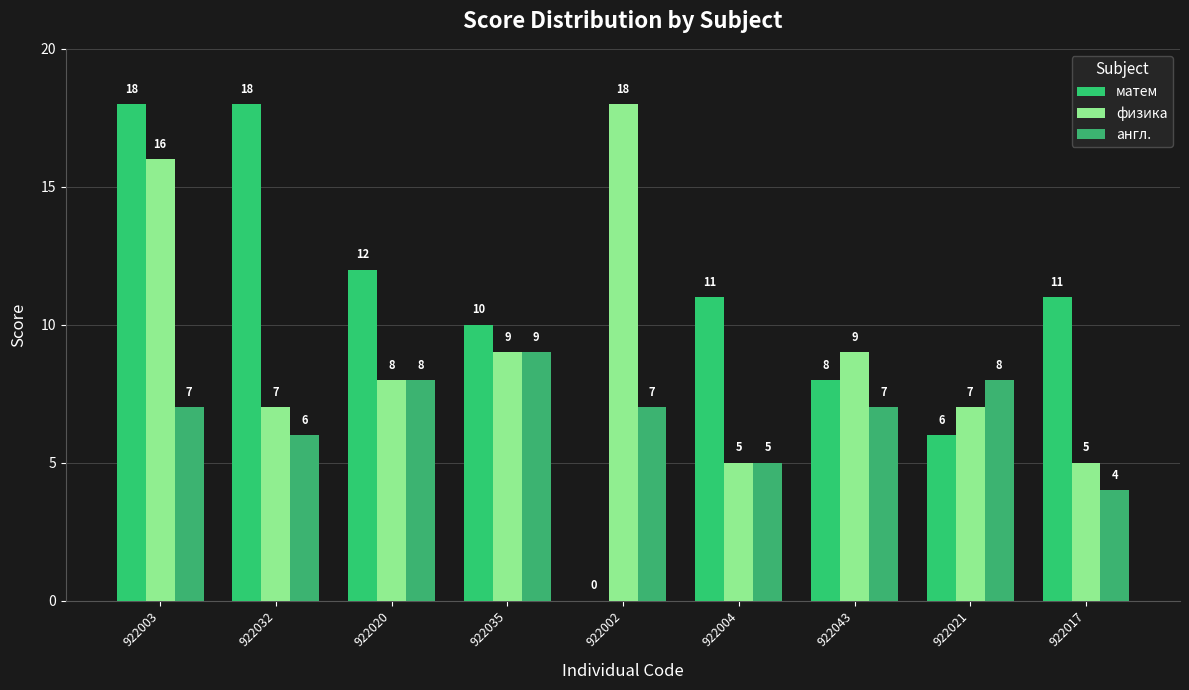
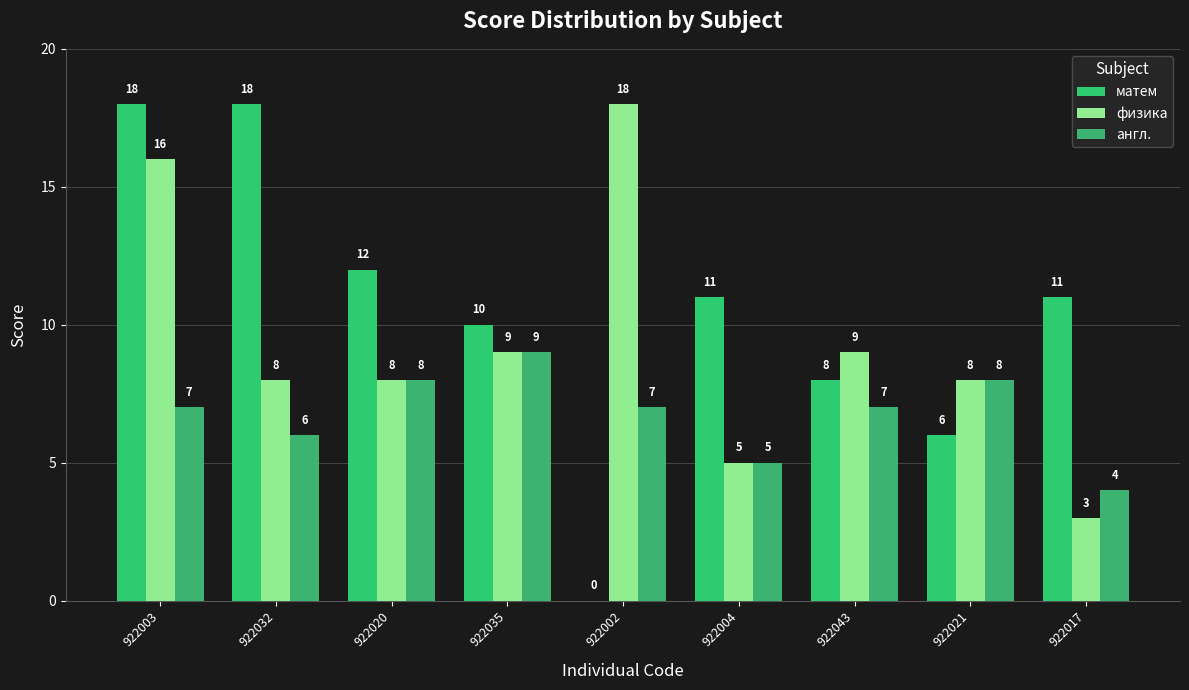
физика, 922032: 7 -> 8
физика, 922021: 7 -> 8
физика, 922017: 5 -> 3
